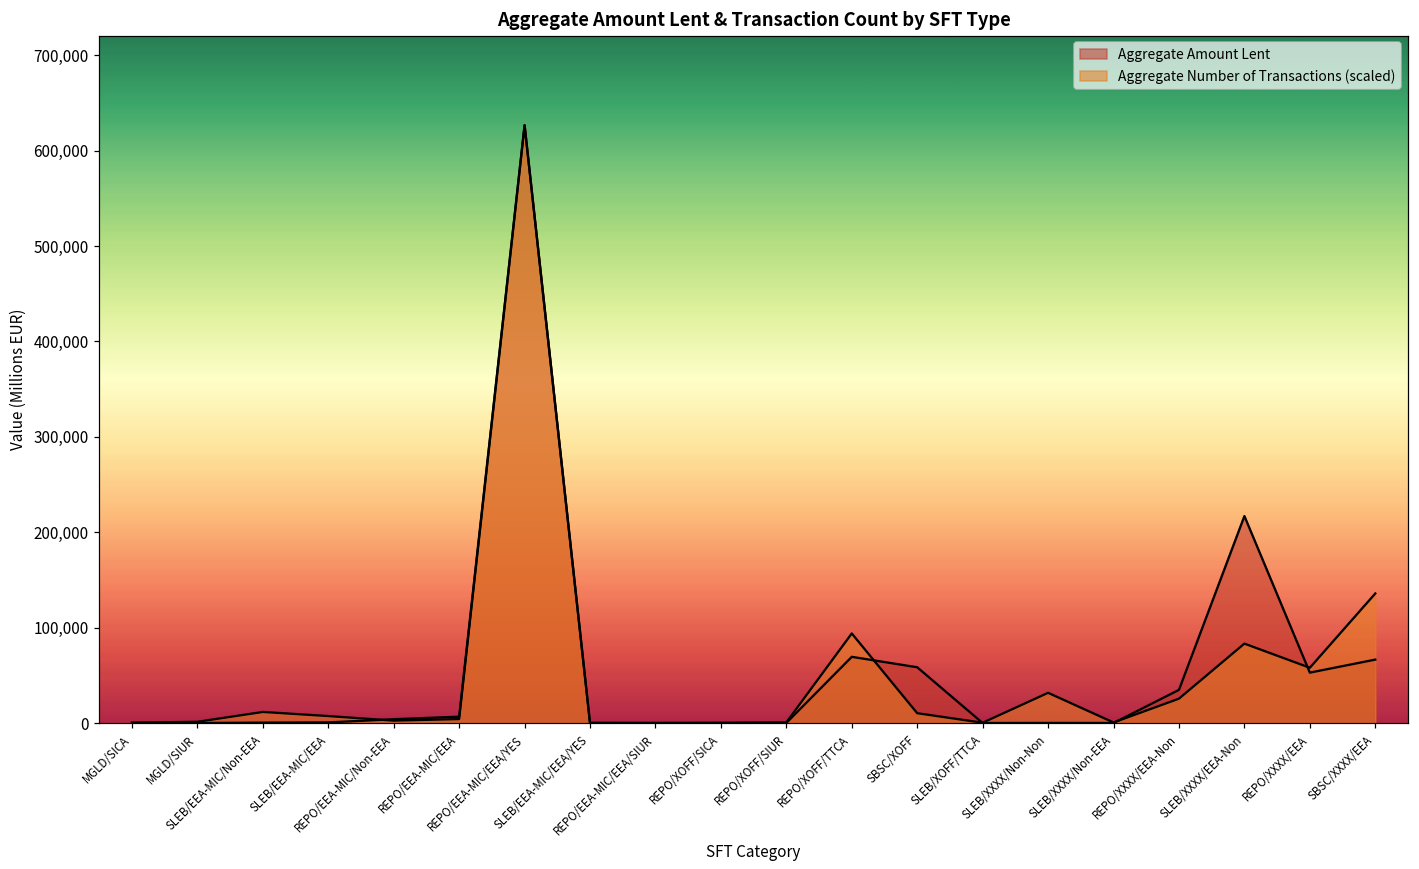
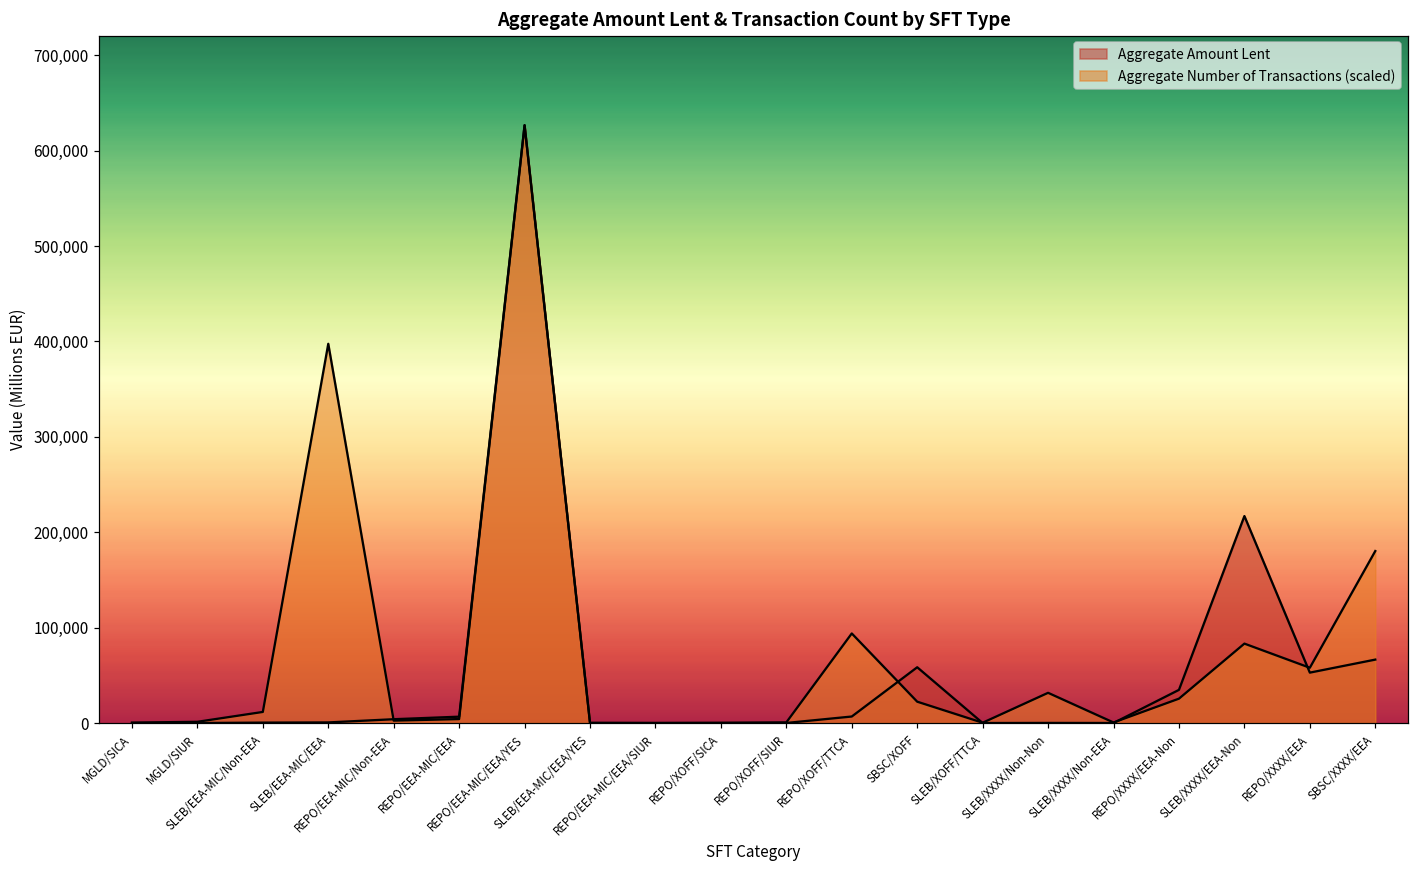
Aggregate Number of Transactions (scaled), SLEB/EEA-MIC/EEA: 10,000 -> 400,000
Aggregate Amount Lent, REPO/XOFF/TTCA: 70,000 -> 10,000
Aggregate Number of Transactions (scaled), SBSC/XOFF: 10,000 -> 20,000
Aggregate Number of Transactions (scaled), SBSC/XXXX/EEA: 140,000 -> 180,000
